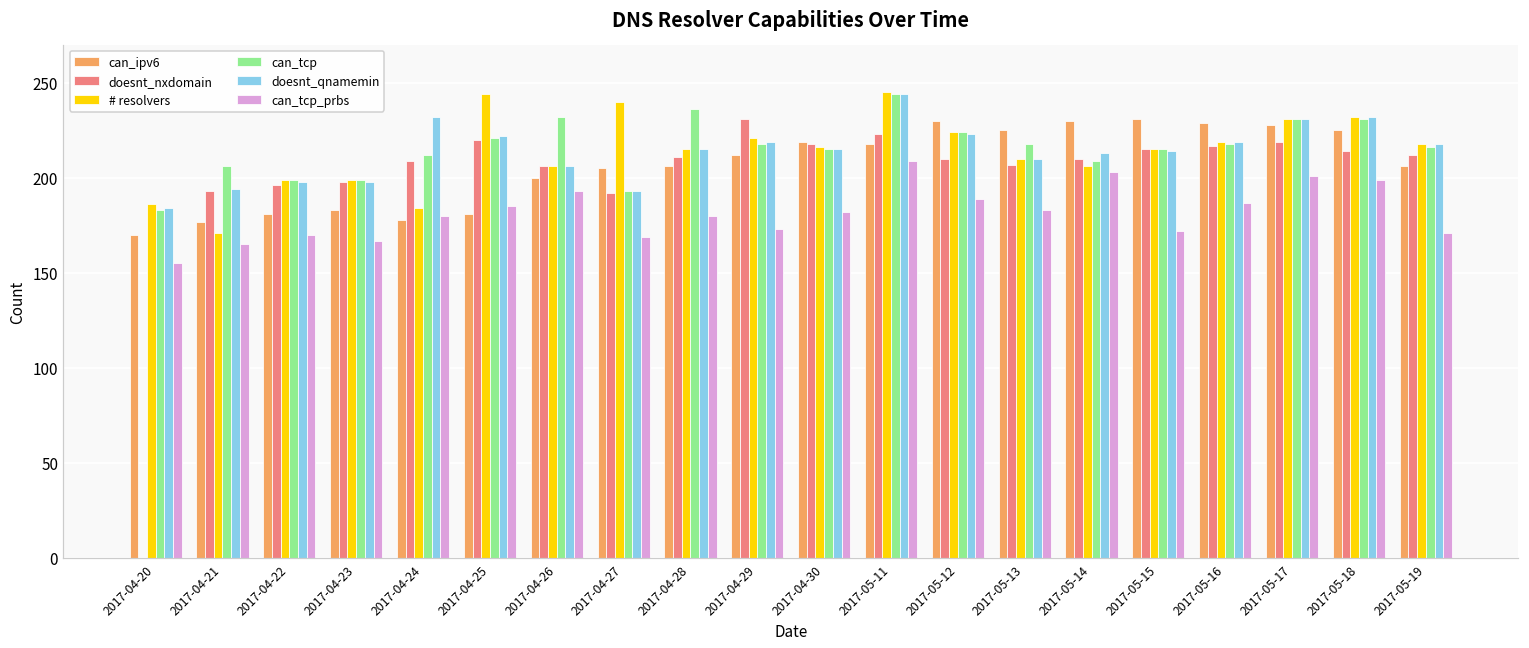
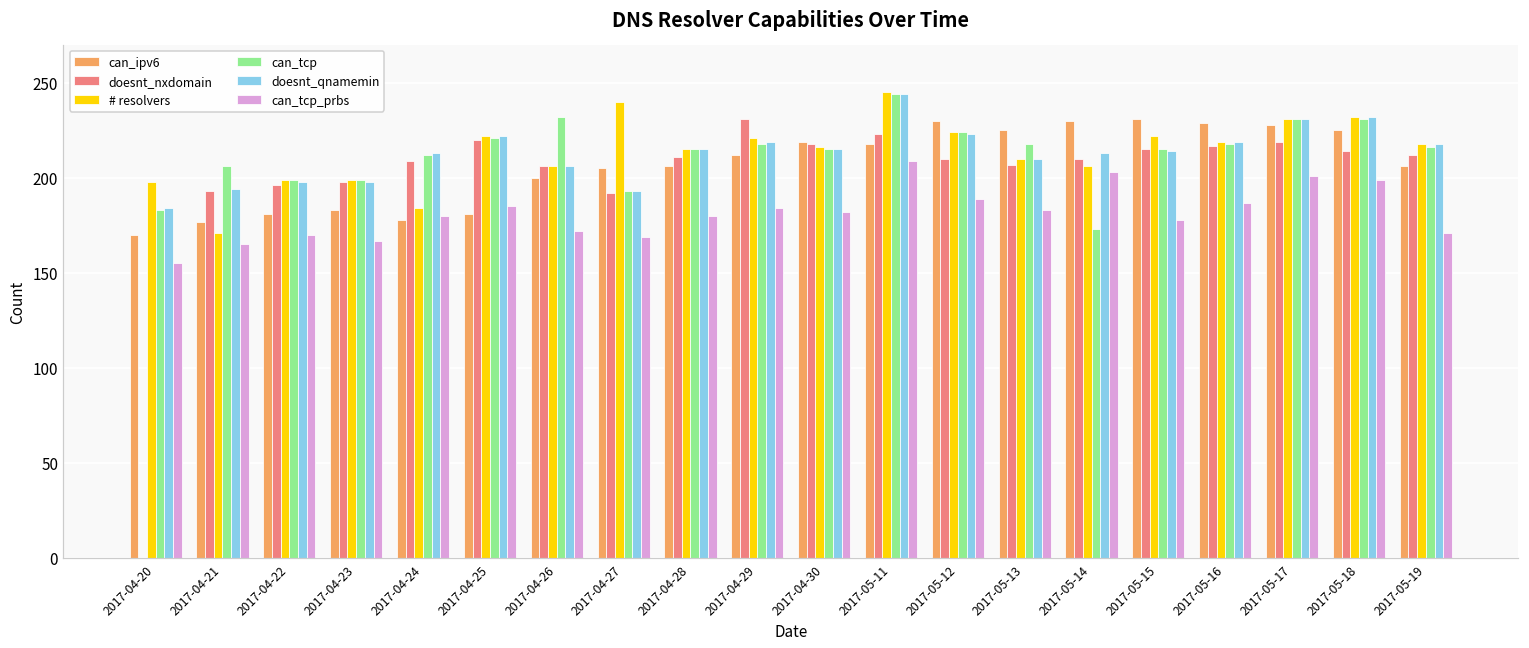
# resolvers, 2017-04-20: 186 -> 198
doesnt_qnamemin, 2017-04-24: 232 -> 213
# resolvers, 2017-04-25: 244 -> 222
can_tcp_prbs, 2017-04-26: 193 -> 172
can_tcp, 2017-04-28: 236 -> 215
can_tcp_prbs, 2017-04-29: 173 -> 184
can_tcp, 2017-05-14: 209 -> 173
# resolvers, 2017-05-15: 215 -> 222
can_tcp_prbs, 2017-05-15: 172 -> 178
